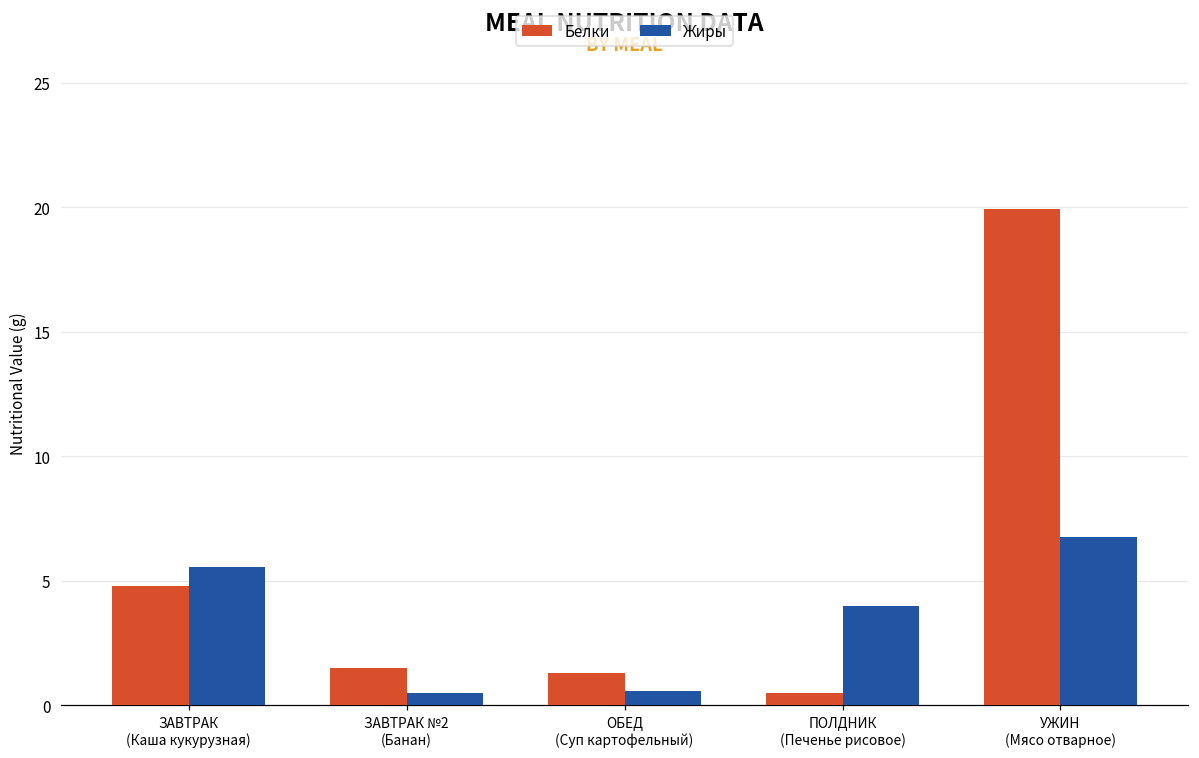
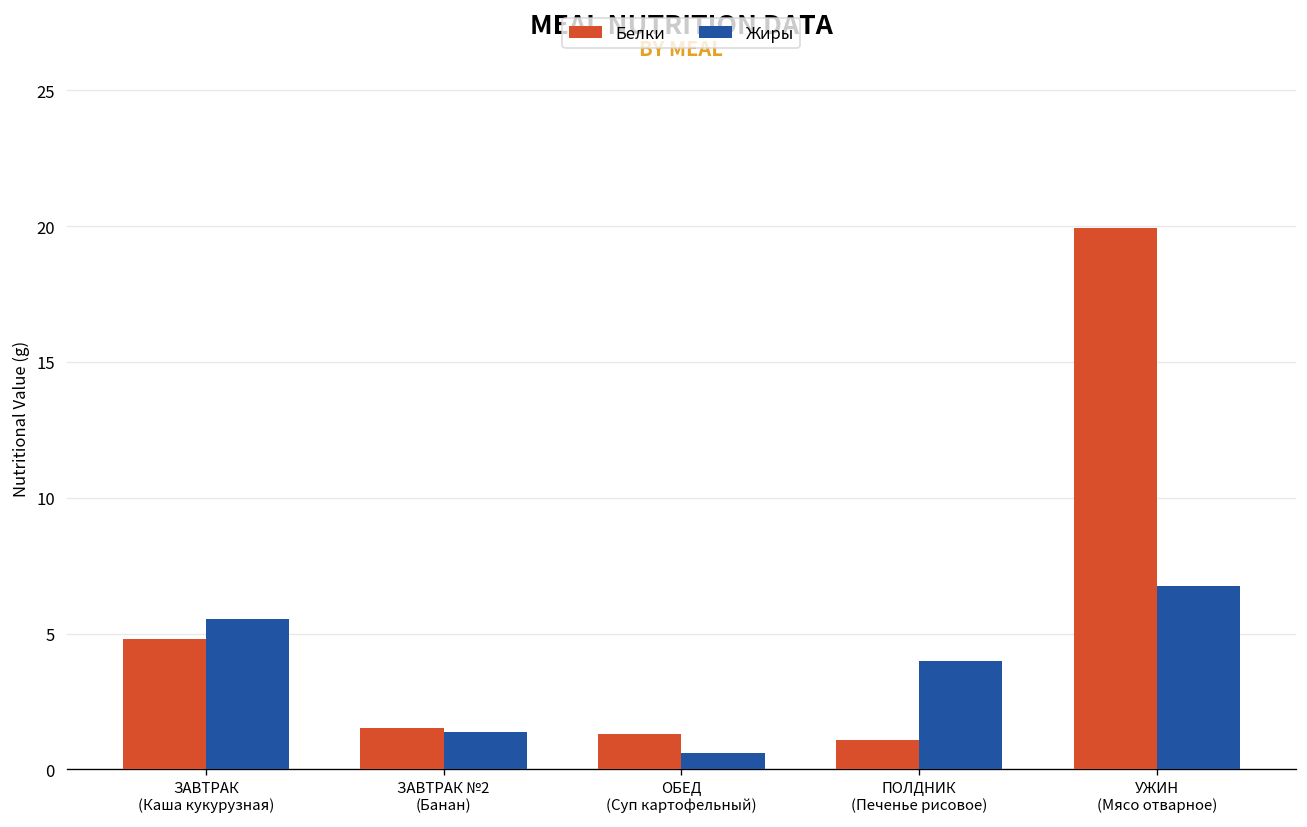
Жиры, ЗАВТРАК №2 (Банан): 0.5 -> 1.4
Белки, ПОЛДНИК (Печенье рисовое): 0.5 -> 1.1
